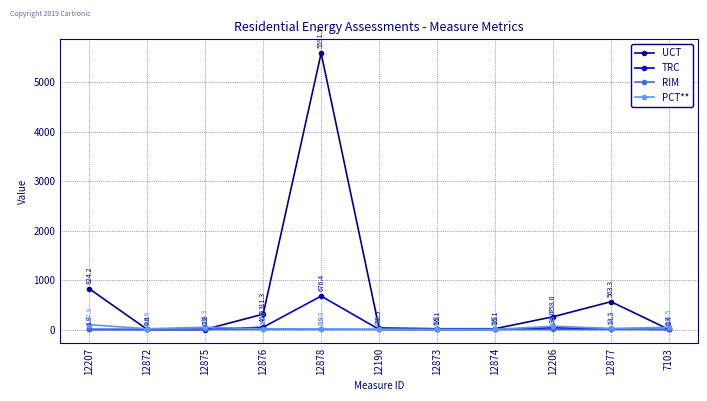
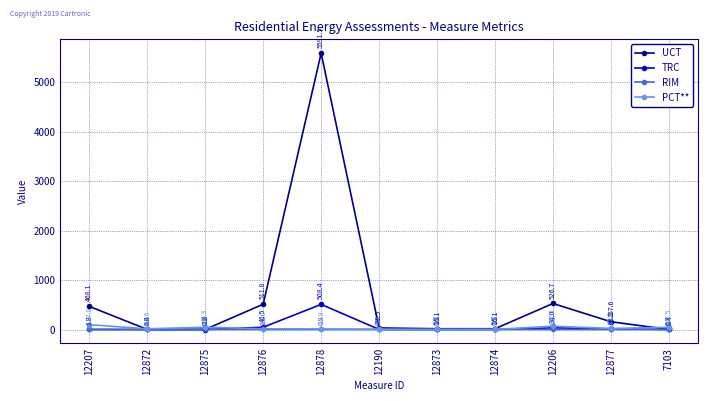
UCT, 12207: 824.2 -> 468.1
UCT, 12876: 311.3 -> 511.8
TRC, 12878: 676.4 -> 508.4
UCT, 12206: 258.0 -> 526.7
UCT, 12877: 563.3 -> 157.6
